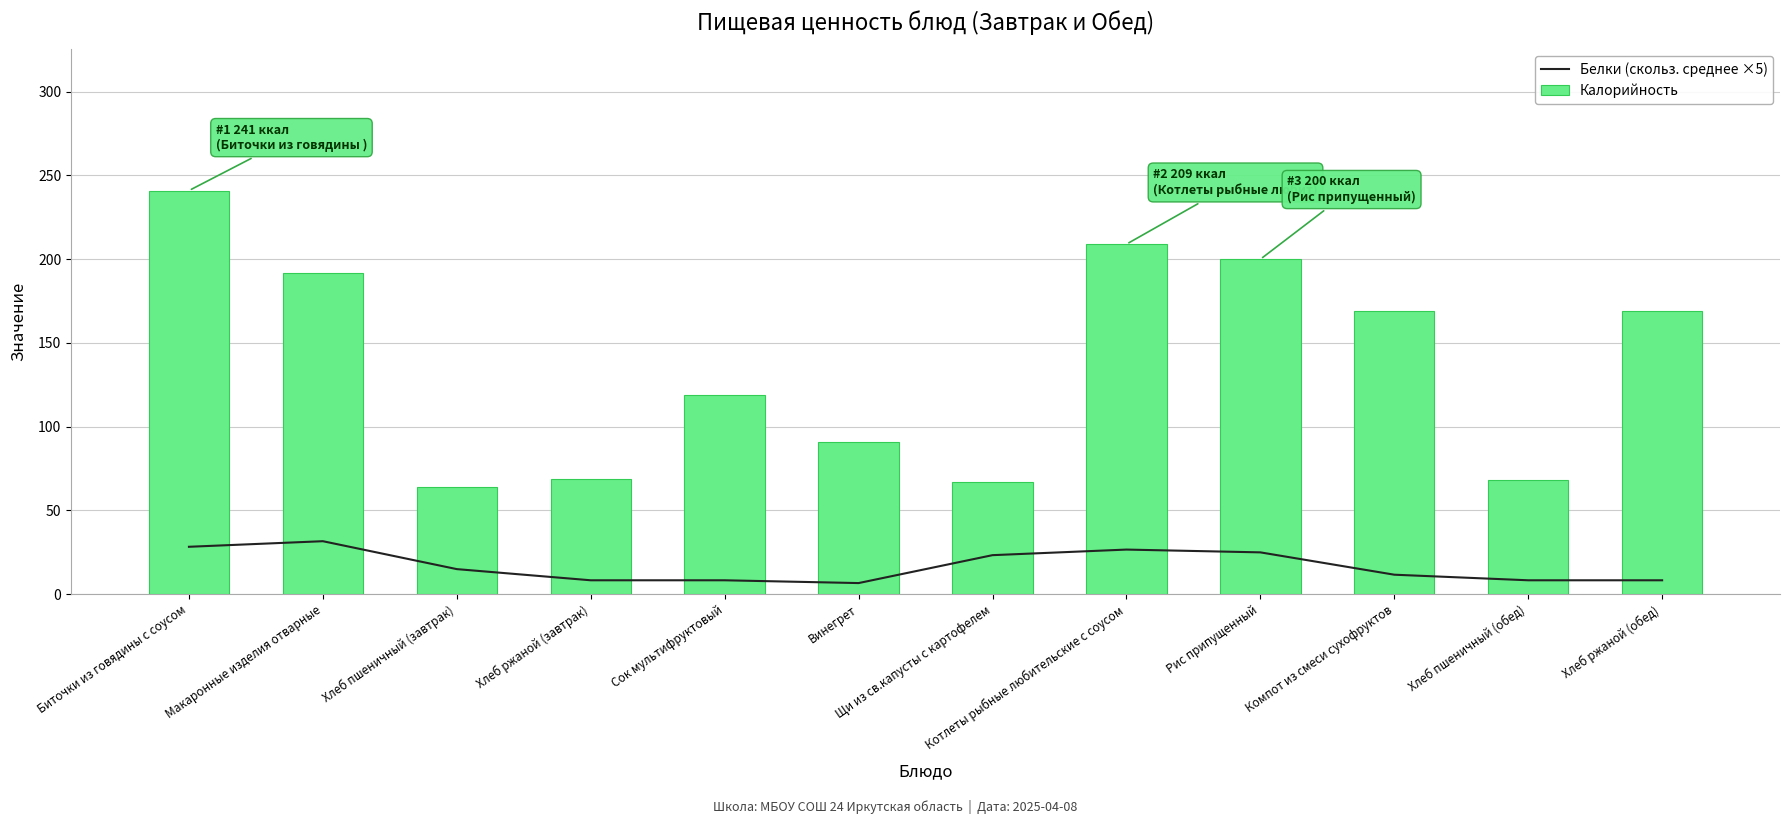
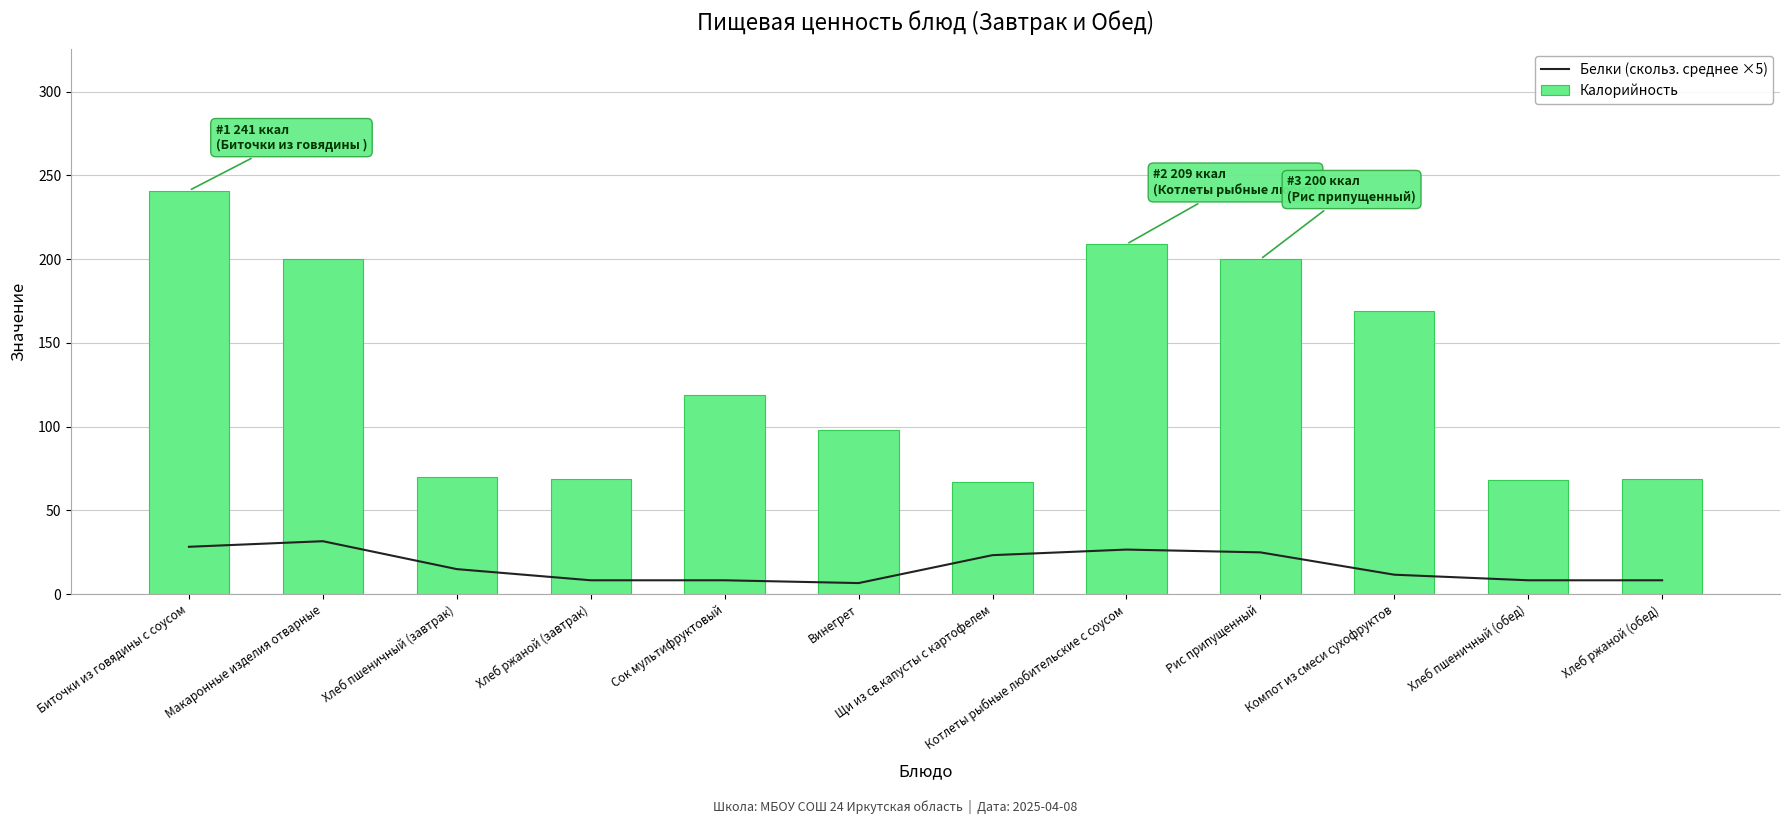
Калорийность, Макаронные изделия отварные: 192 -> 200
Калорийность, Хлеб пшеничный (завтрак): 64 -> 70
Калорийность, Винегрет: 91 -> 98
Калорийность, Хлеб ржаной (обед): 169 -> 69
